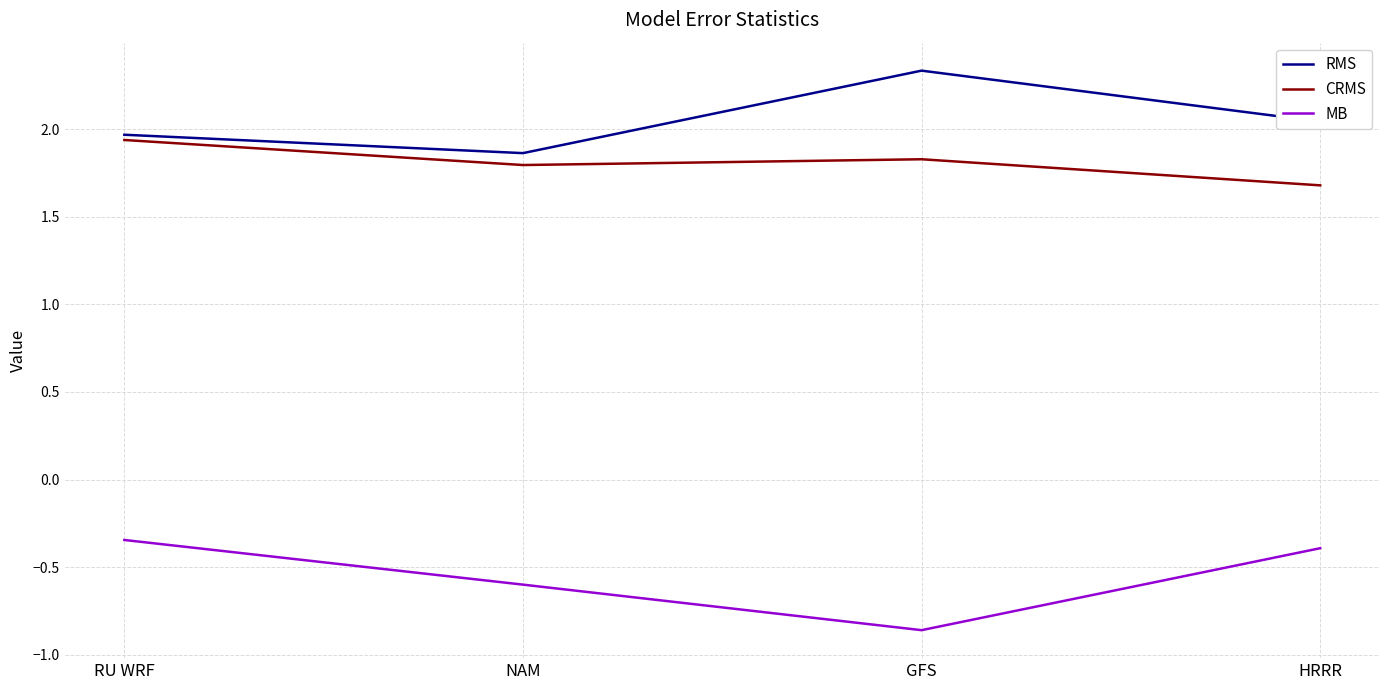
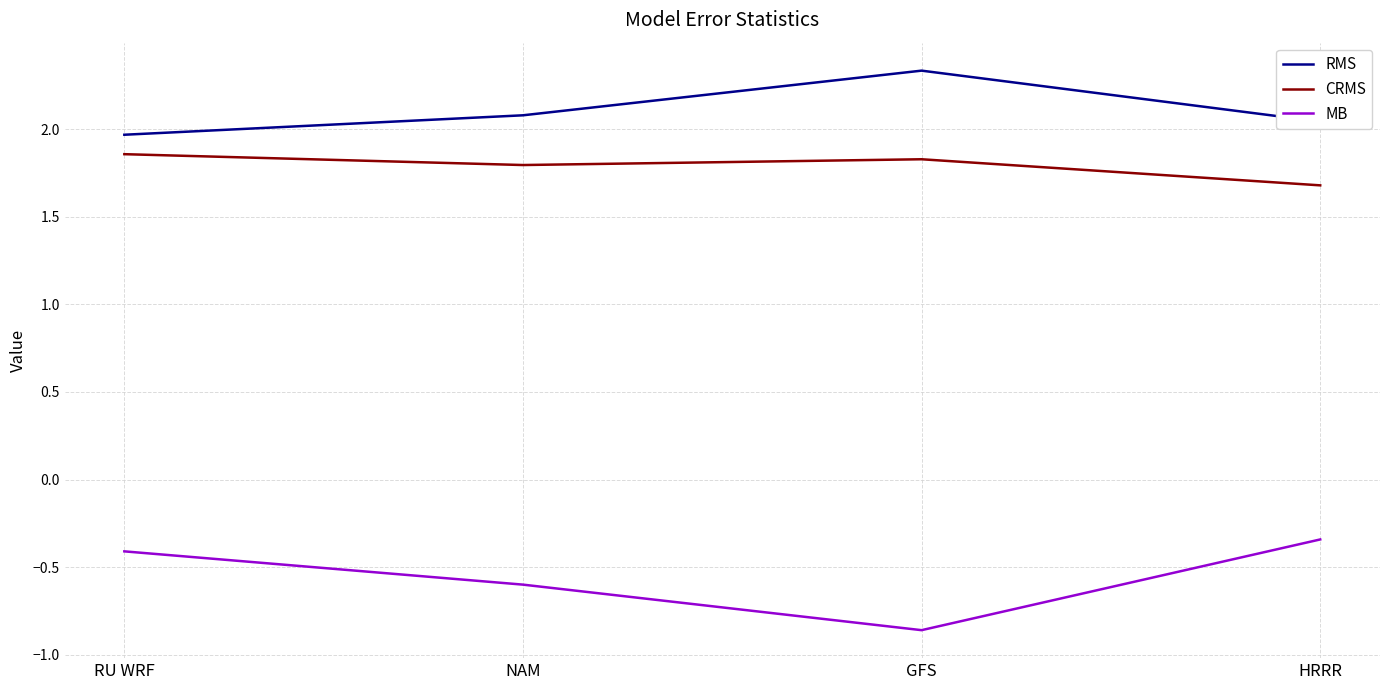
CRMS, RU WRF: 1.94 -> 1.86
MB, RU WRF: -0.35 -> -0.41
RMS, NAM: 1.86 -> 2.08
MB, HRRR: -0.39 -> -0.34
